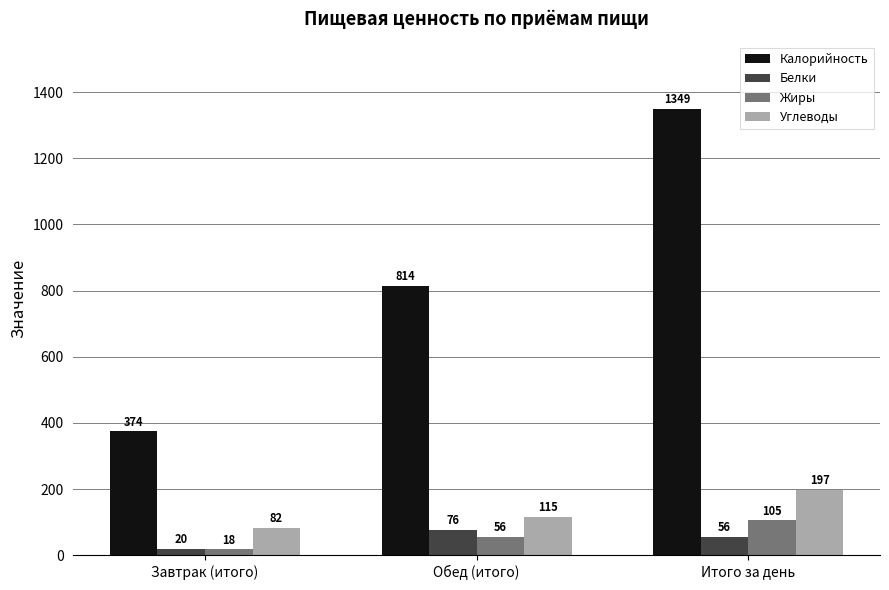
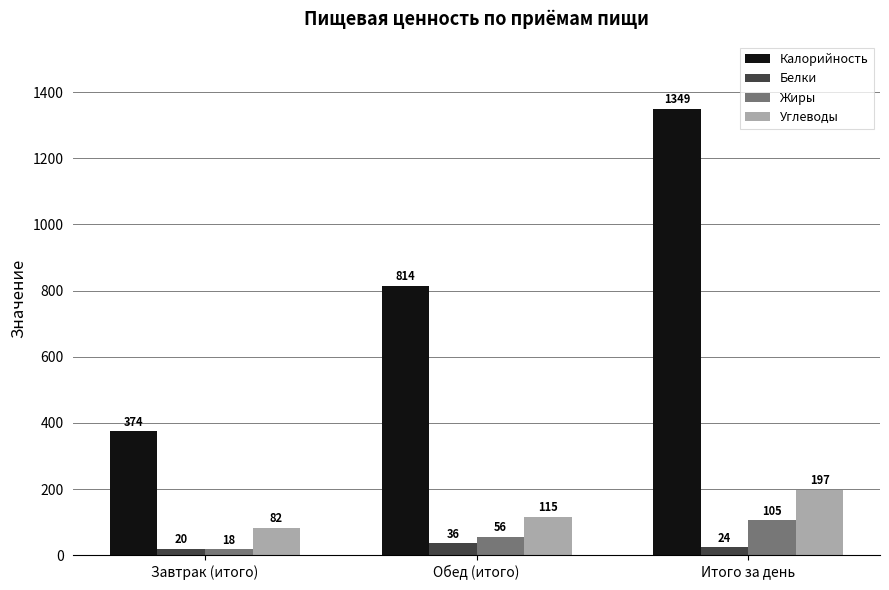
Белки, Обед (итого): 76 -> 36
Белки, Итого за день: 56 -> 24
